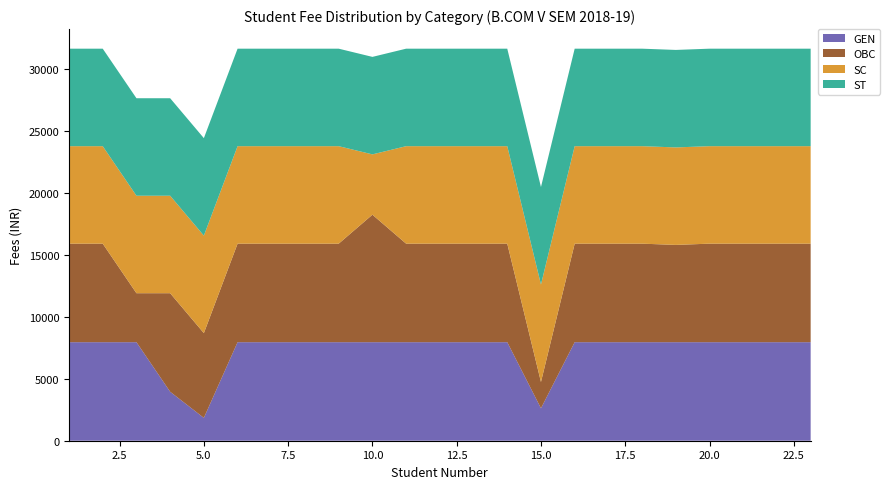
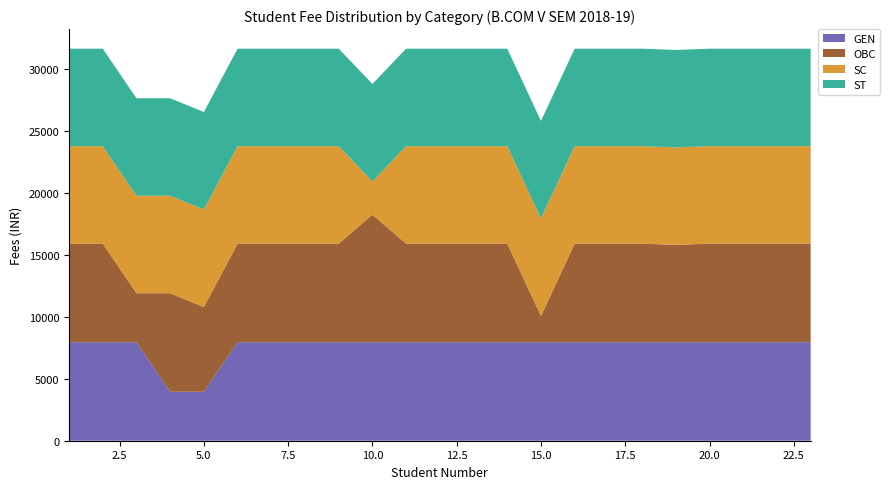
GEN, 5.0: 1800 -> 4000
SC, 10.0: 4900 -> 2700
GEN, 15.0: 2600 -> 8000
